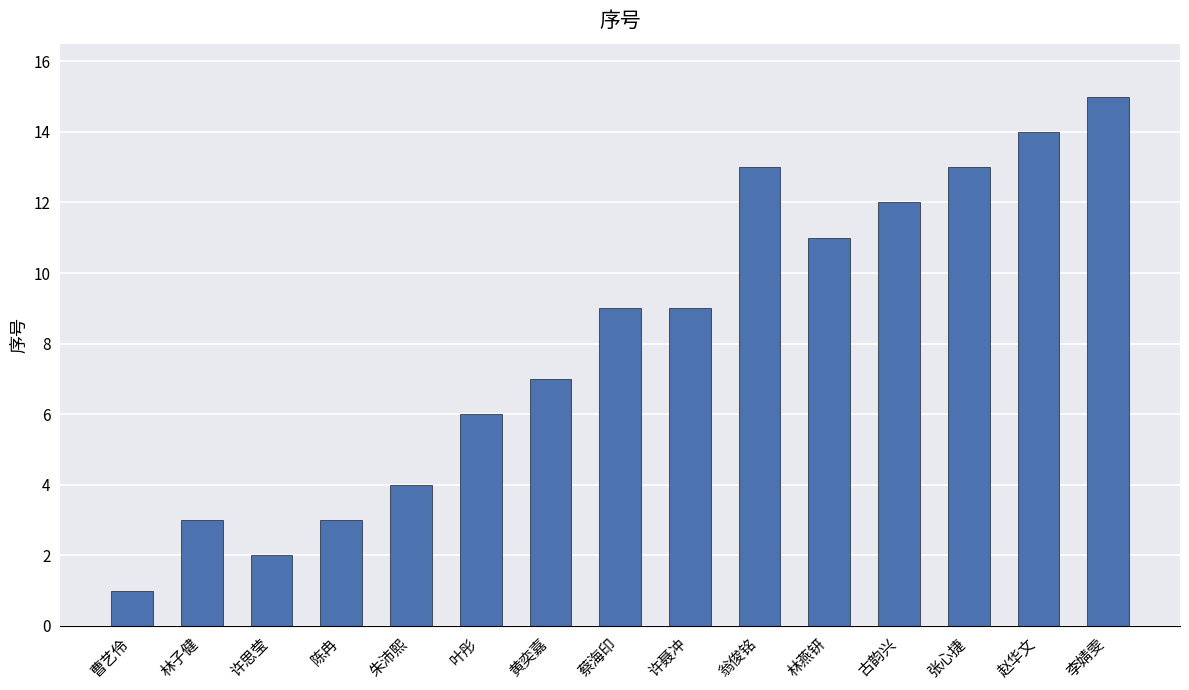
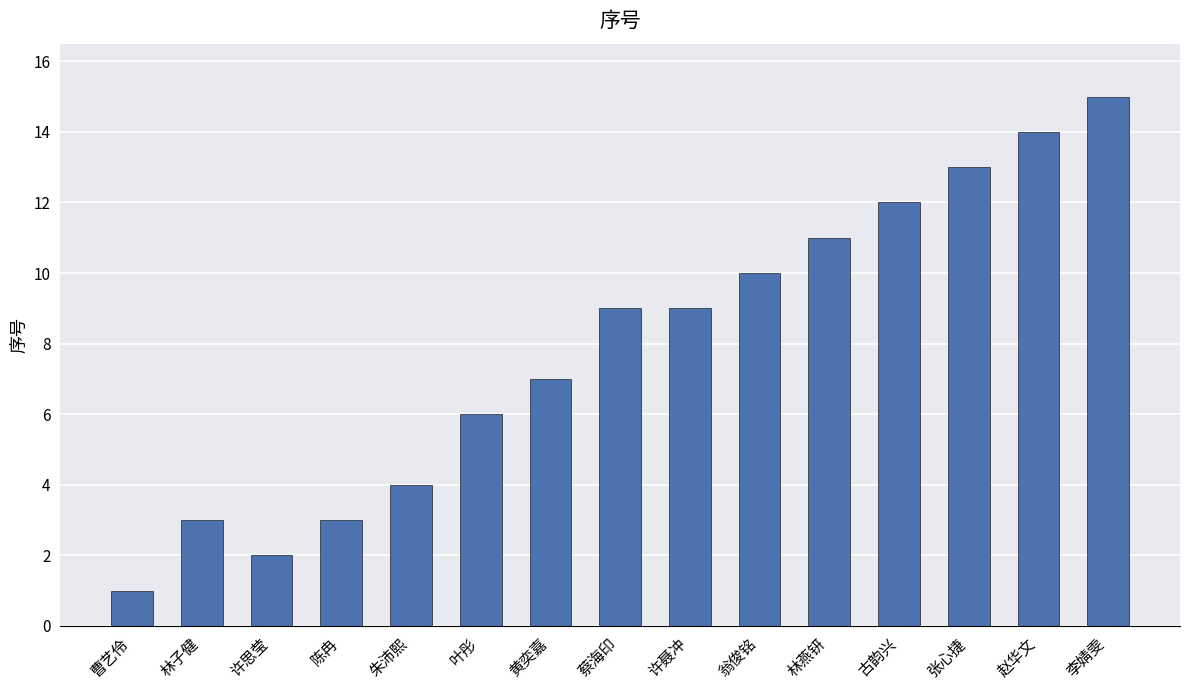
翁俊铭: 13 -> 10
